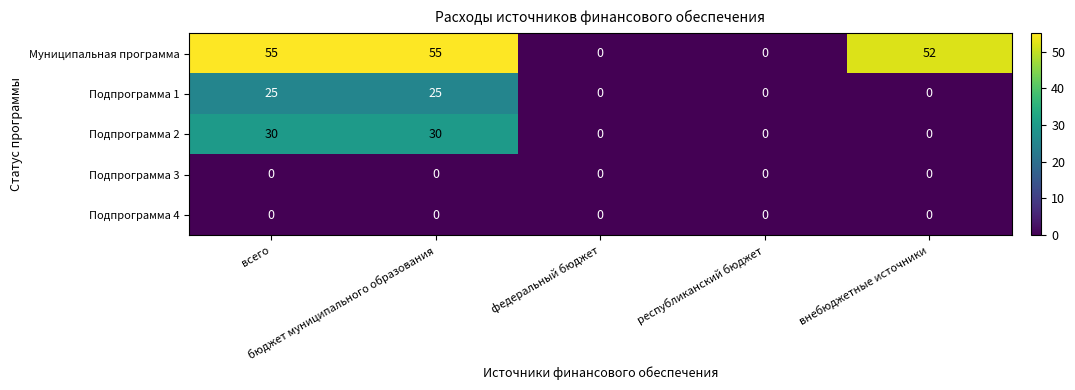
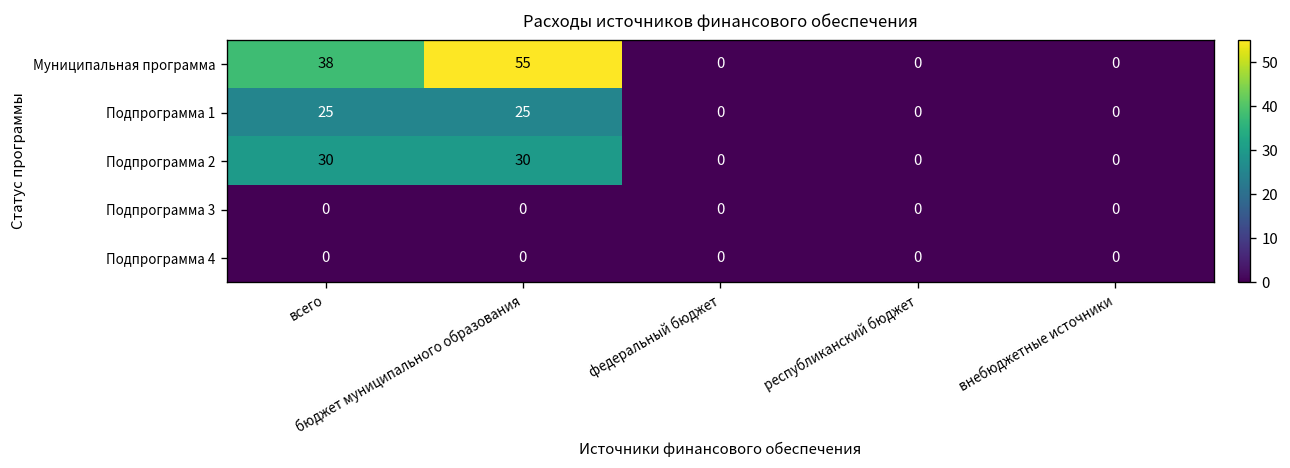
Муниципальная программа, всего: 55 -> 38
Муниципальная программа, внебюджетные источники: 52 -> 0
